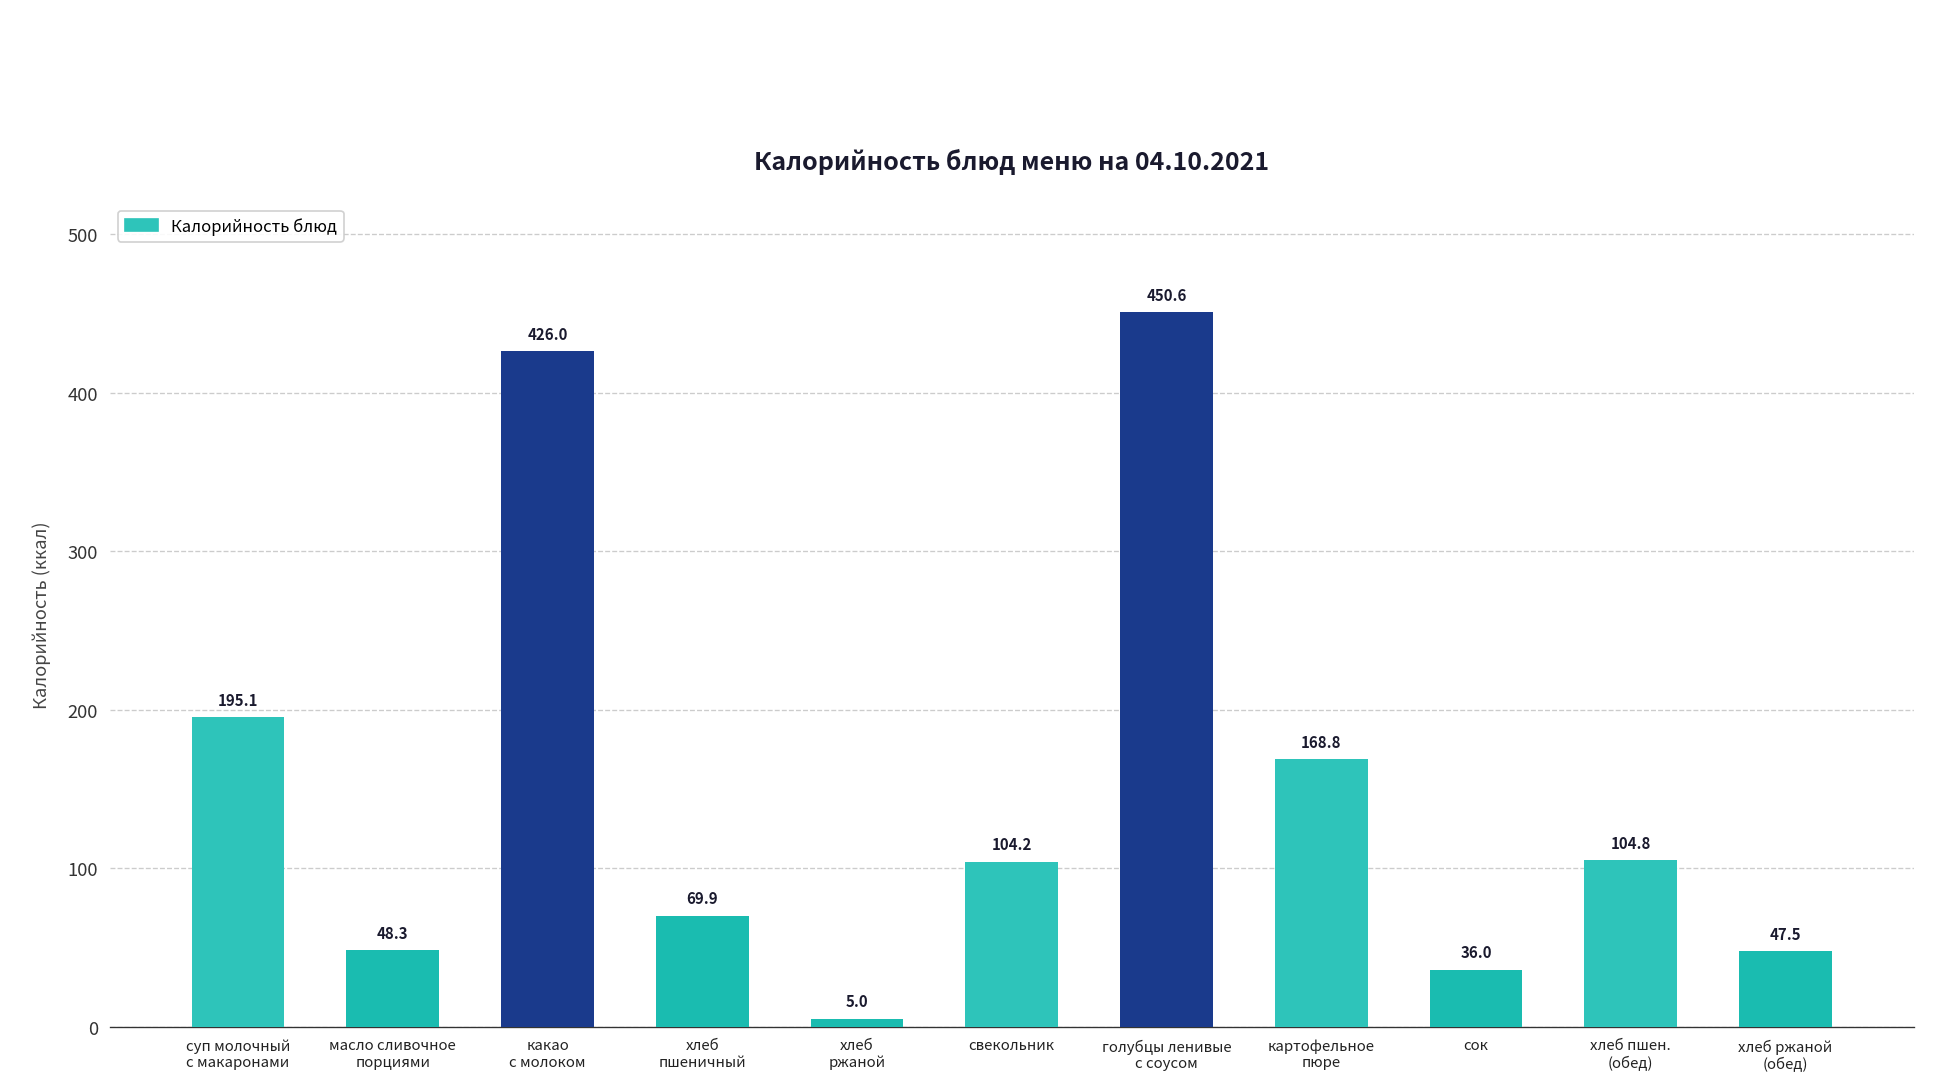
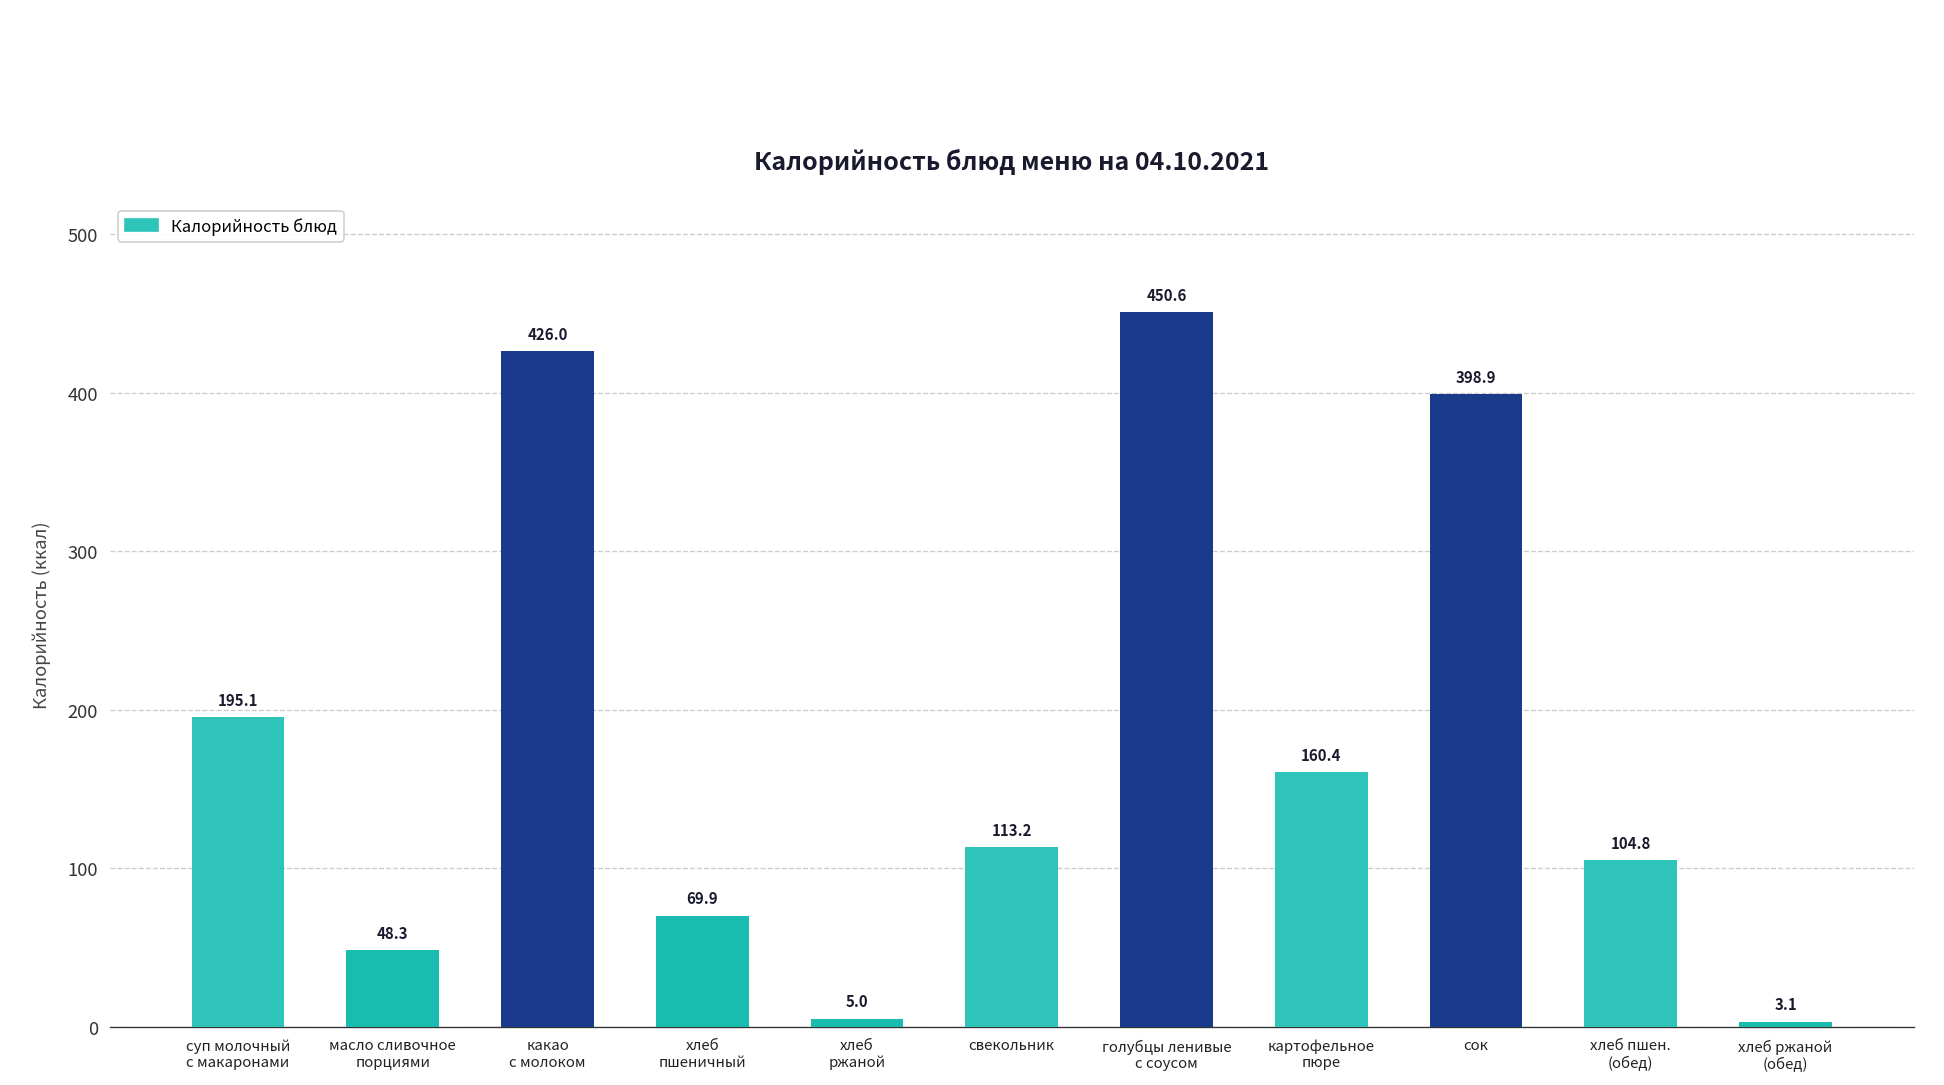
свекольник: 104.2 -> 113.2
картофельное пюре: 168.8 -> 160.4
сок: 36.0 -> 398.9
хлеб ржаной (обед): 47.5 -> 3.1
